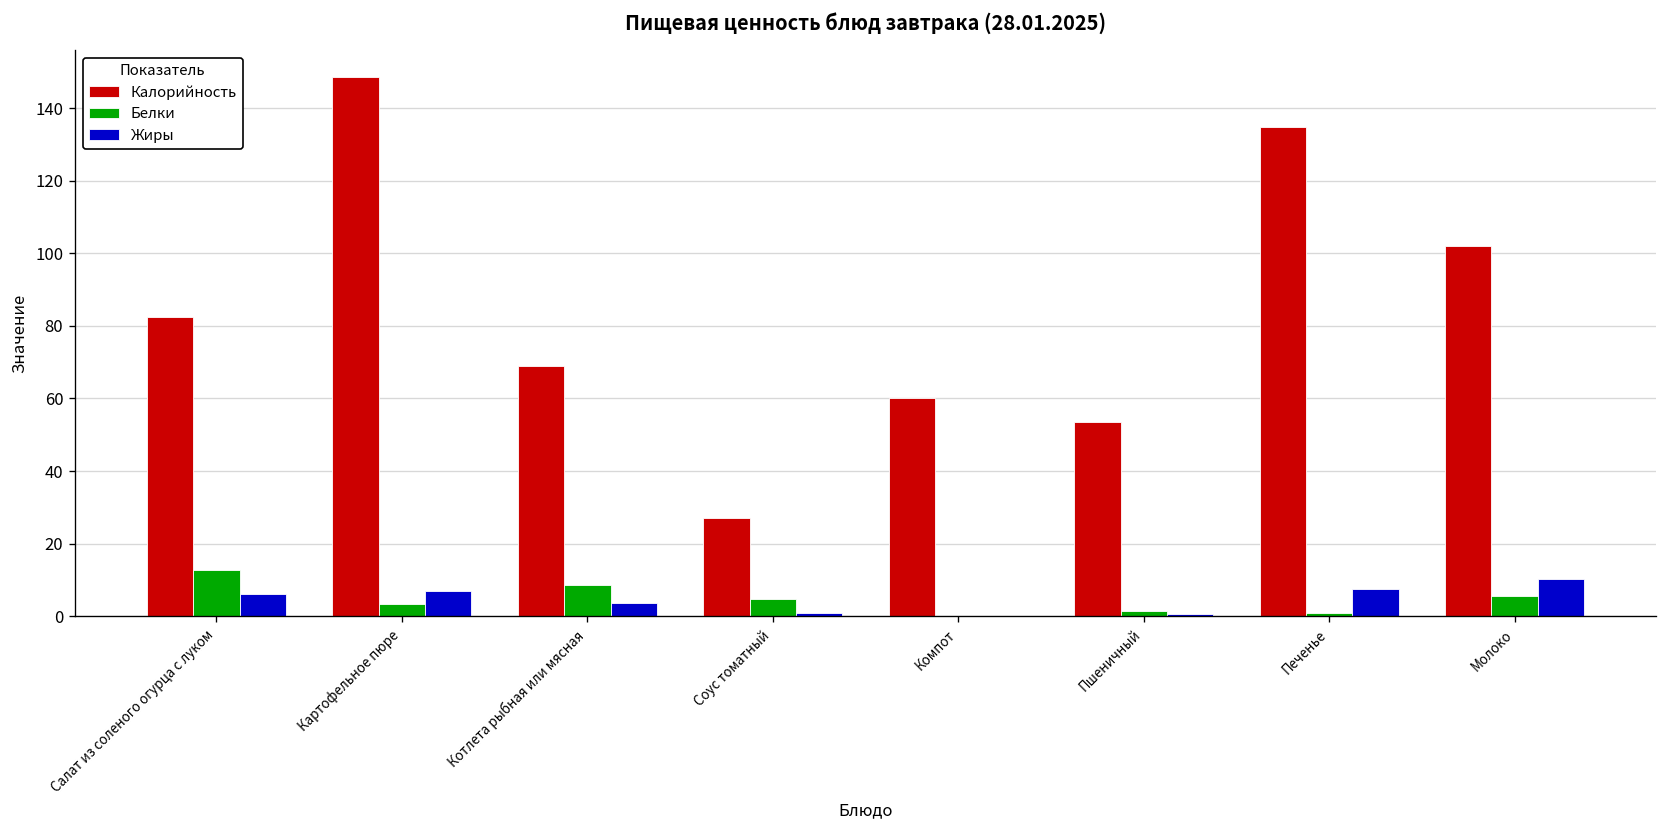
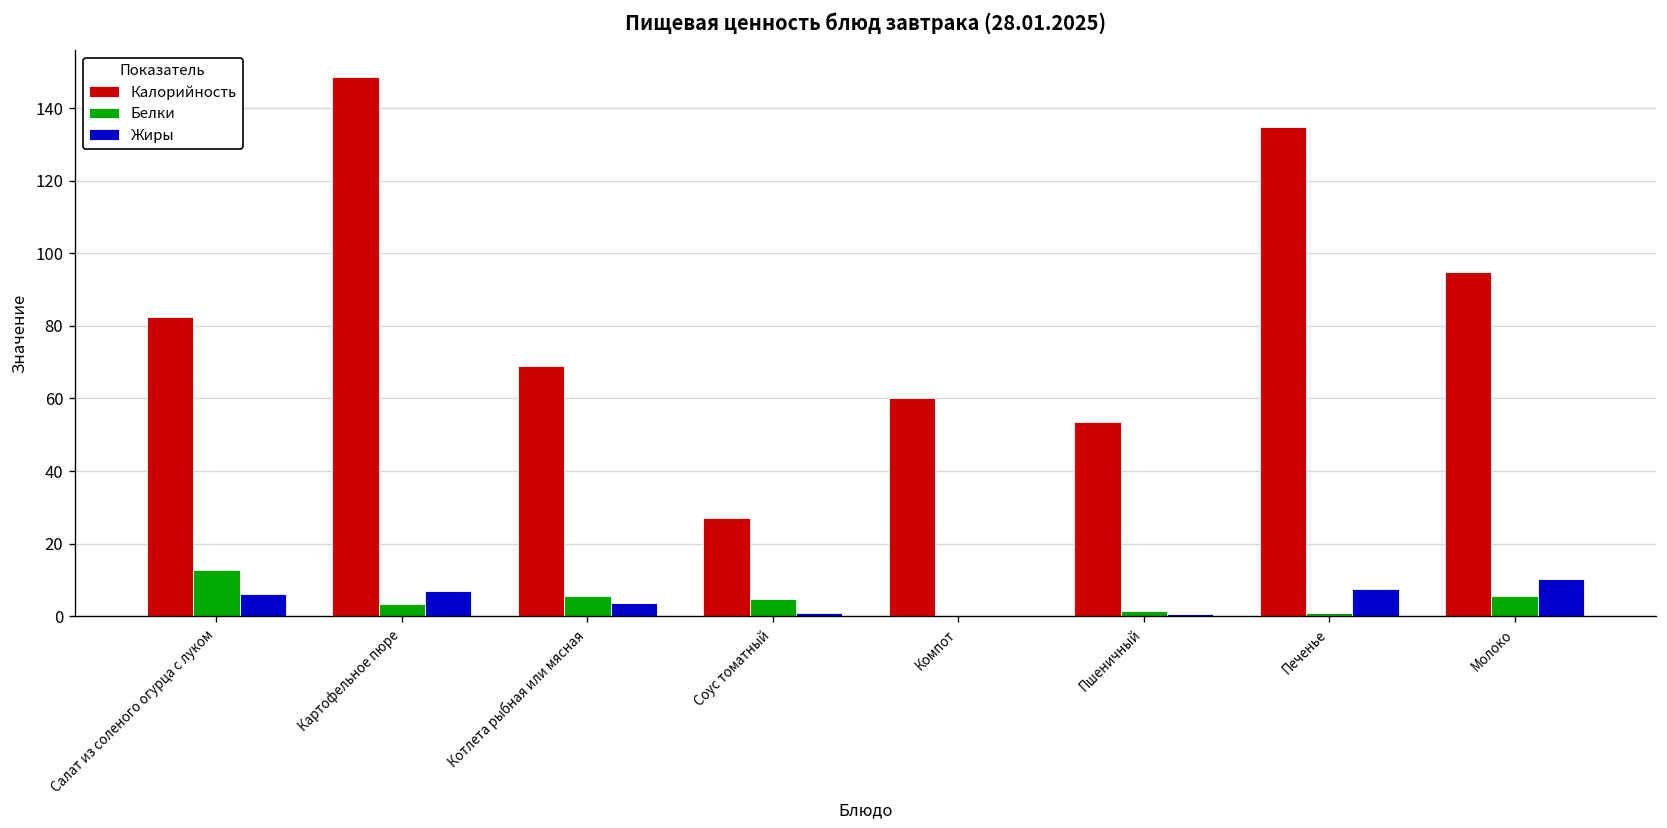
Белки, Котлета рыбная или мясная: 9 -> 6
Калорийность, Молоко: 102 -> 95
